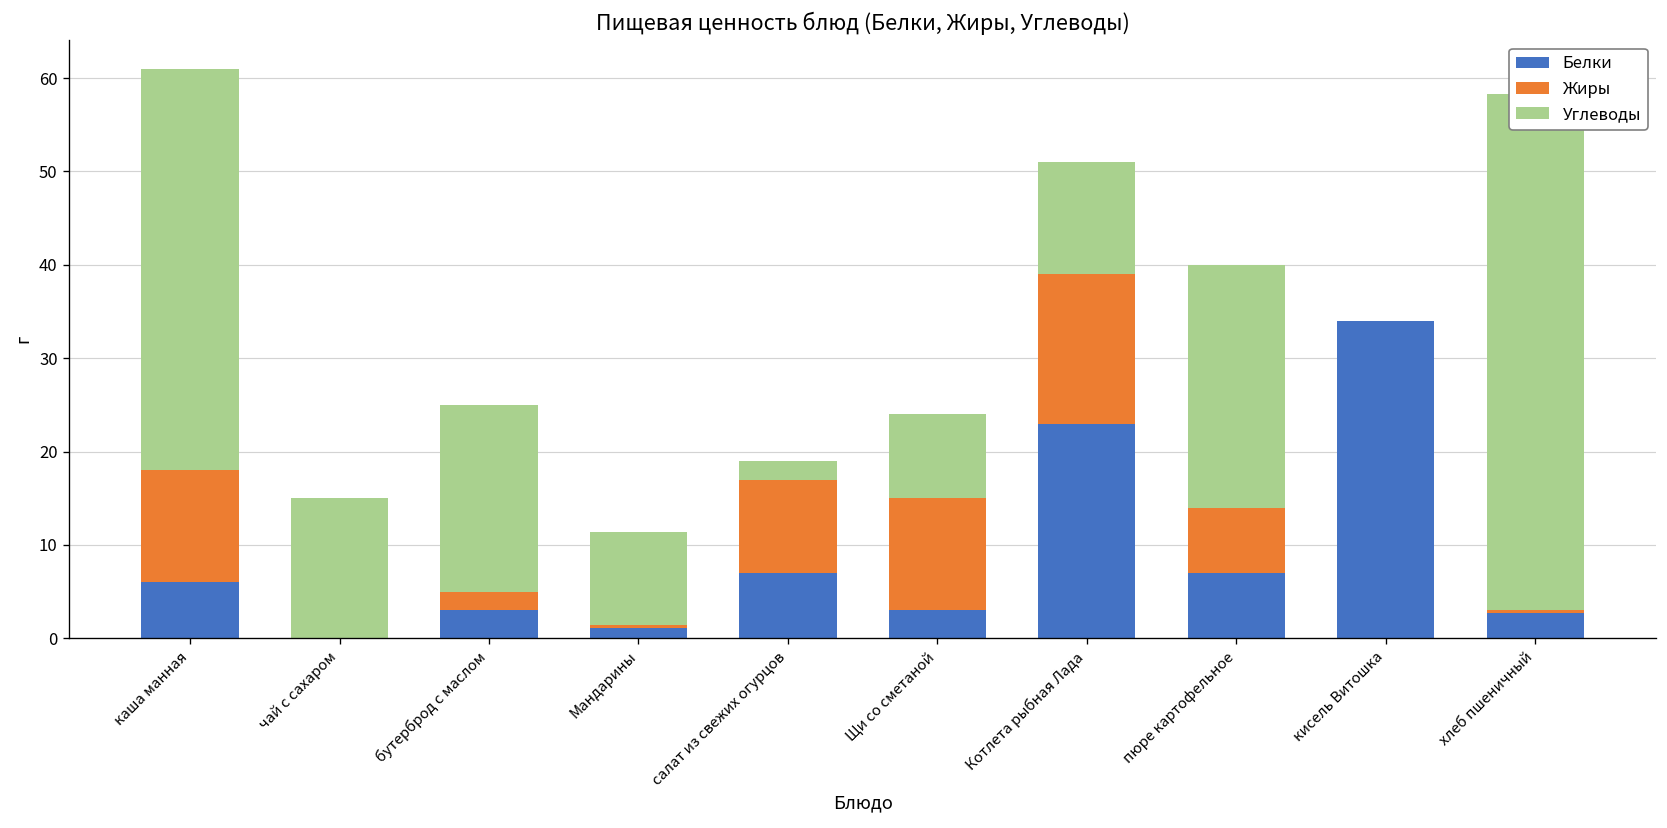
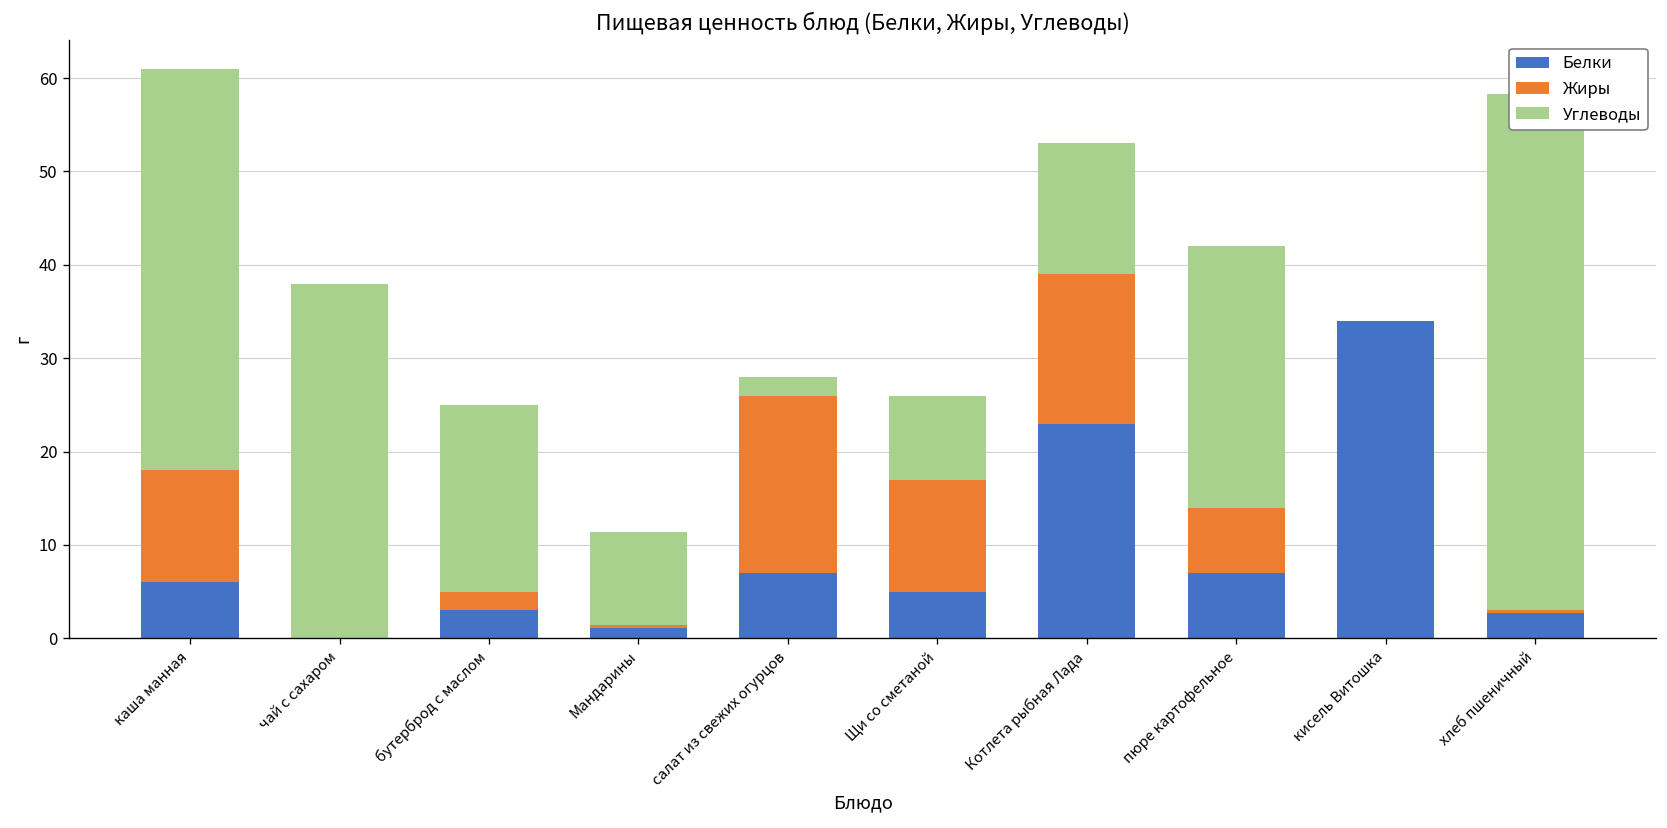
Углеводы, чай с сахаром: 15 -> 38
Жиры, салат из свежих огурцов: 10 -> 19
Белки, Щи со сметаной: 3 -> 5
Углеводы, Котлета рыбная Лада: 12 -> 14
Углеводы, пюре картофельное: 26 -> 28
